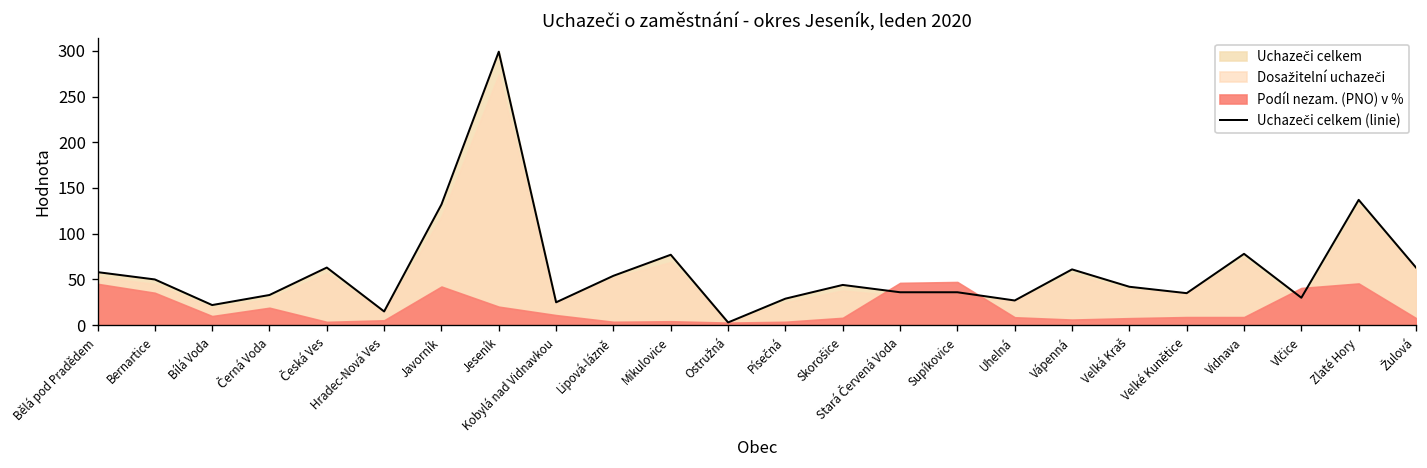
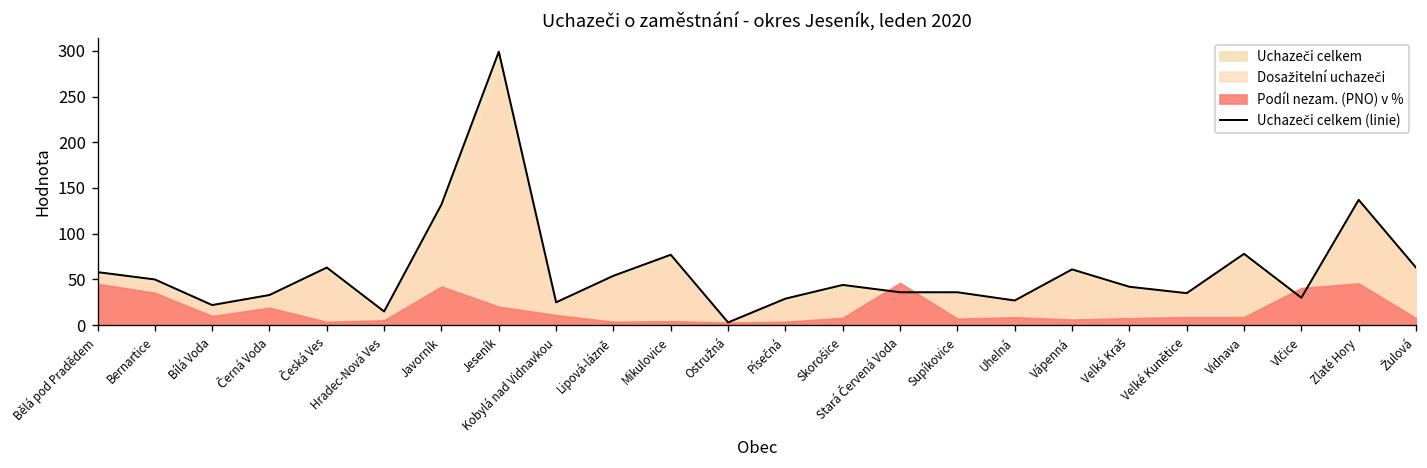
Podíl nezam. (PNO) v %, Supíkovice: 50 -> 10
